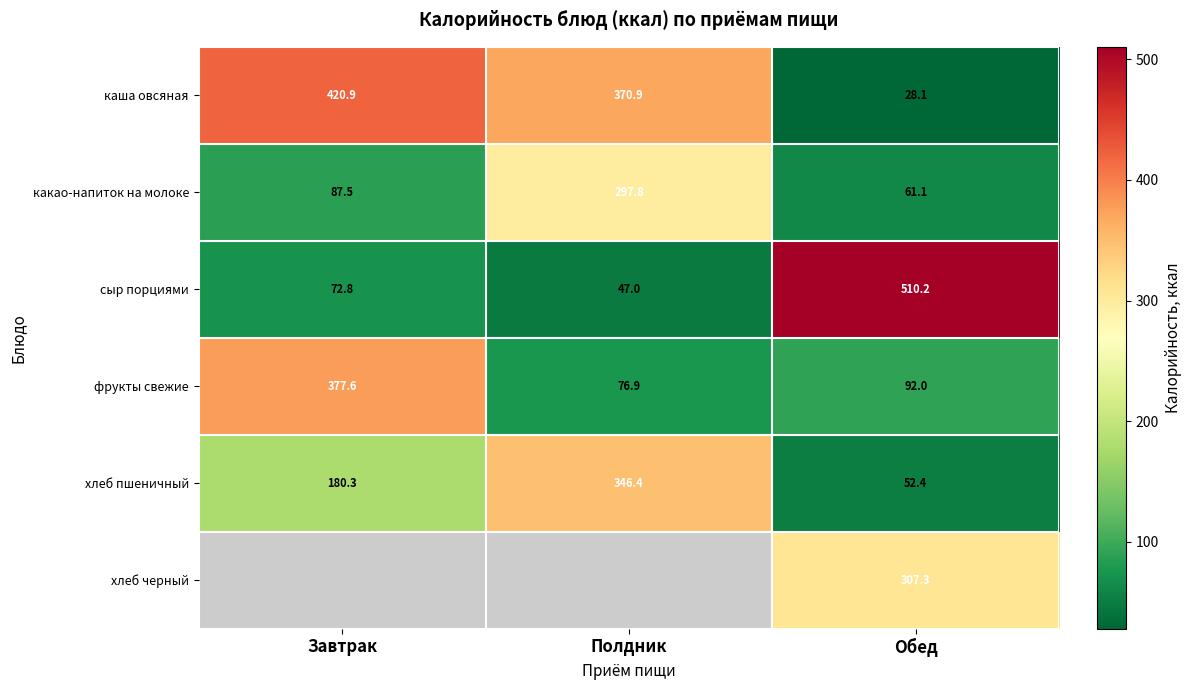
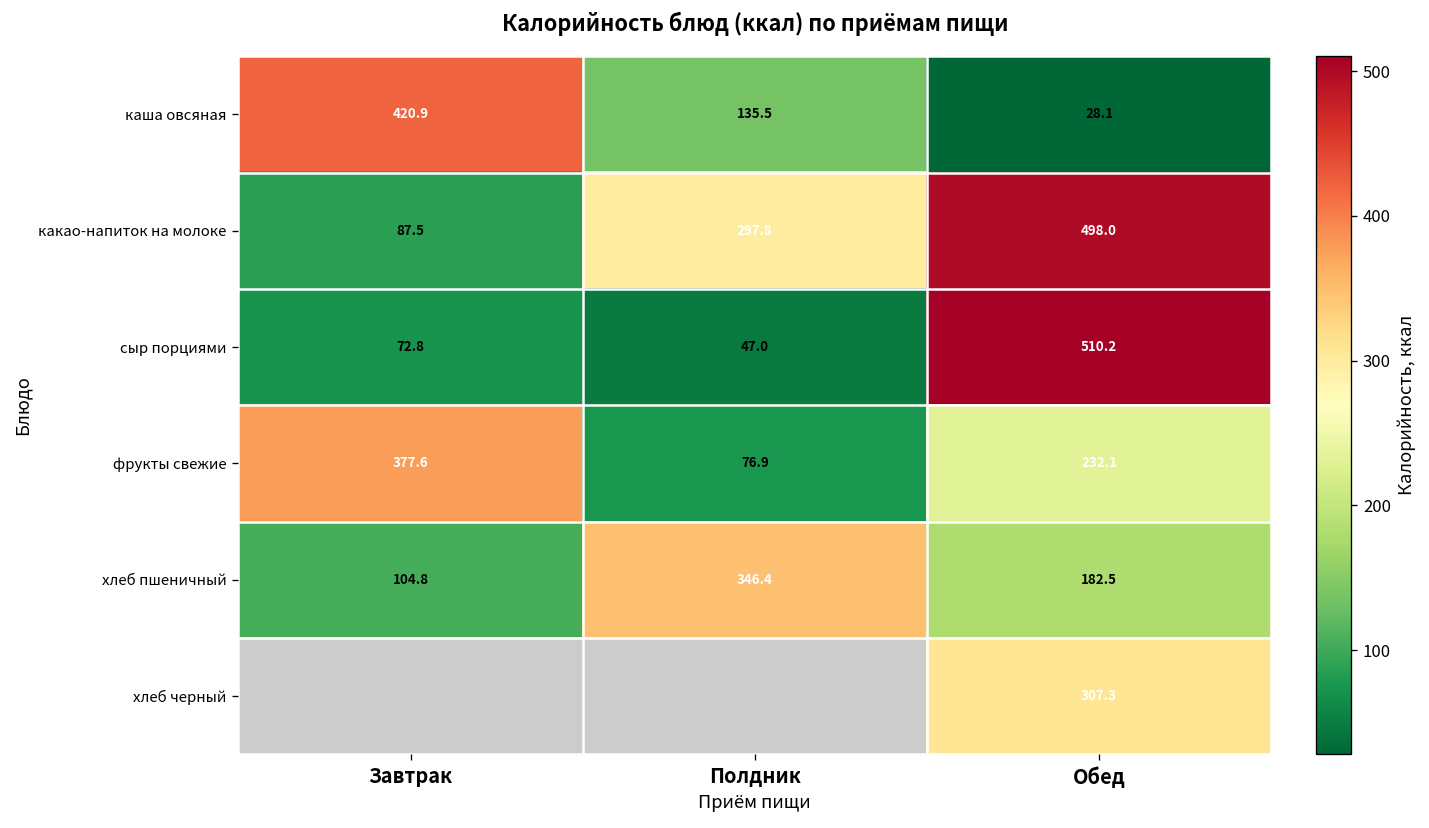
каша овсяная, Полдник: 370.9 -> 135.5
какао-напиток на молоке, Обед: 61.1 -> 498.0
фрукты свежие, Обед: 92.0 -> 232.1
хлеб пшеничный, Завтрак: 180.3 -> 104.8
хлеб пшеничный, Обед: 52.4 -> 182.5
